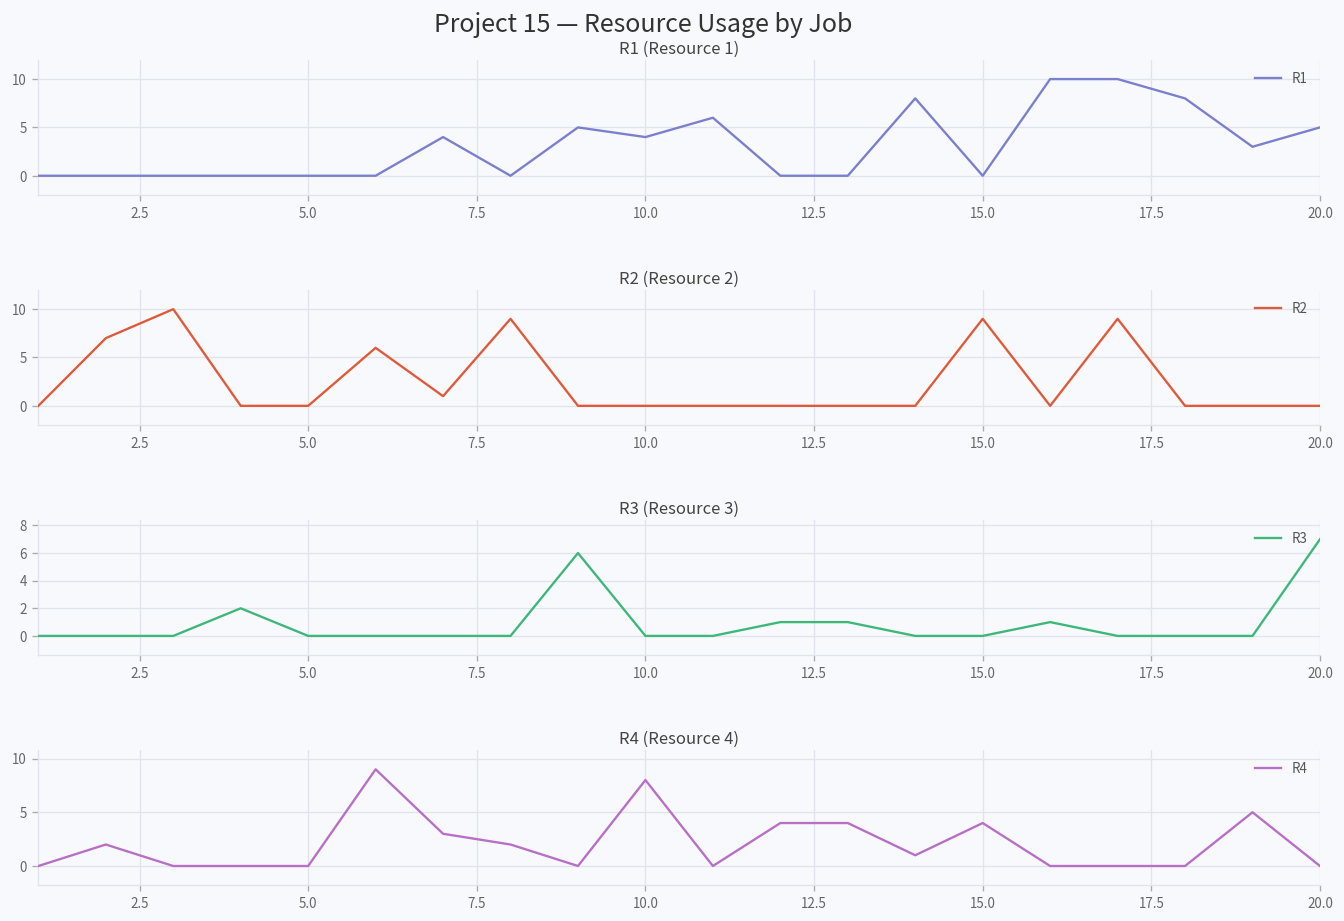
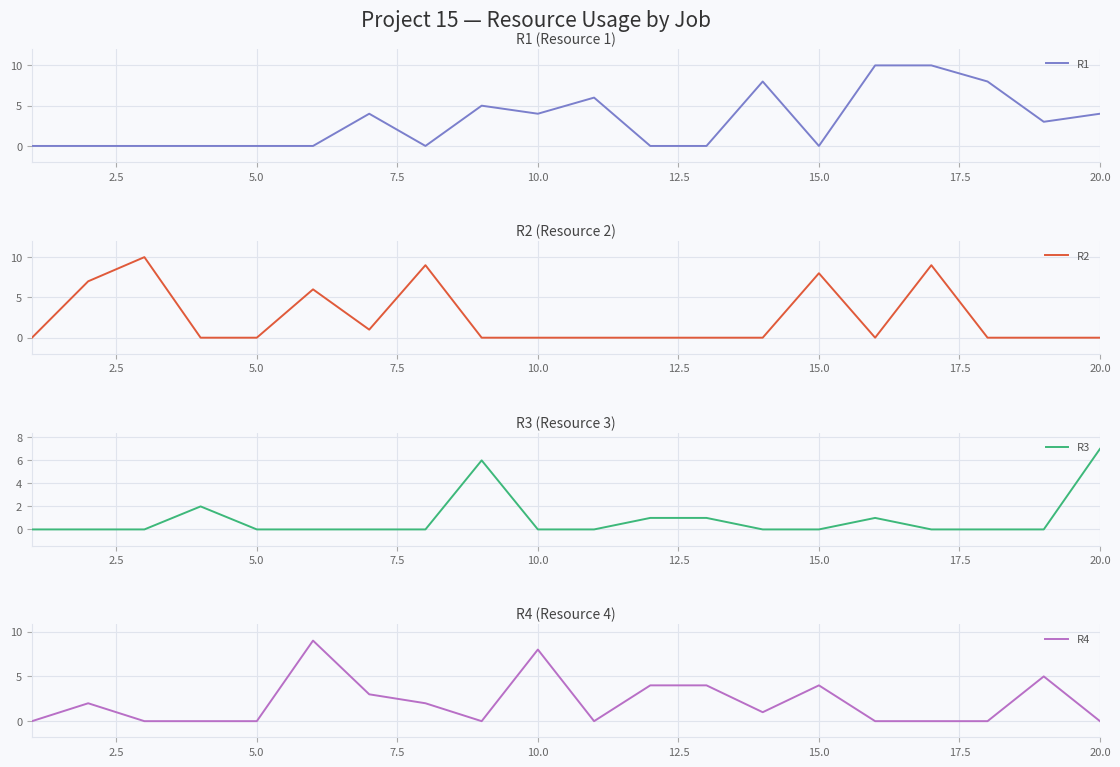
R1 (Resource 1), 20.0: 5 -> 4
R2 (Resource 2), 15.0: 9 -> 8
